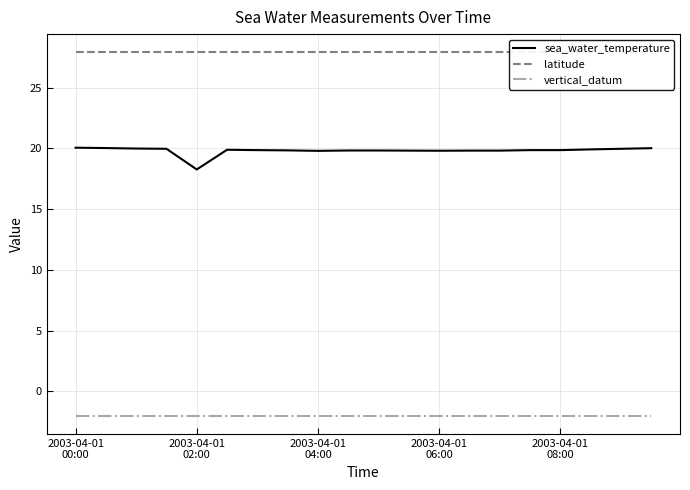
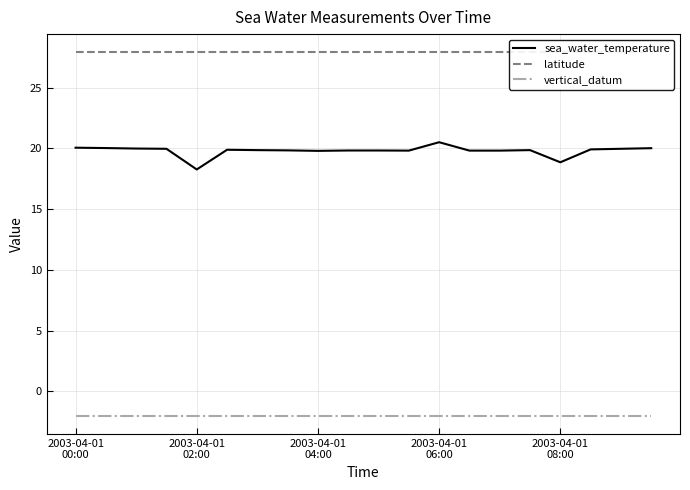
sea_water_temperature, 2003-04-01 06:00: 19.8 -> 20.5
sea_water_temperature, 2003-04-01 08:00: 19.9 -> 18.9
